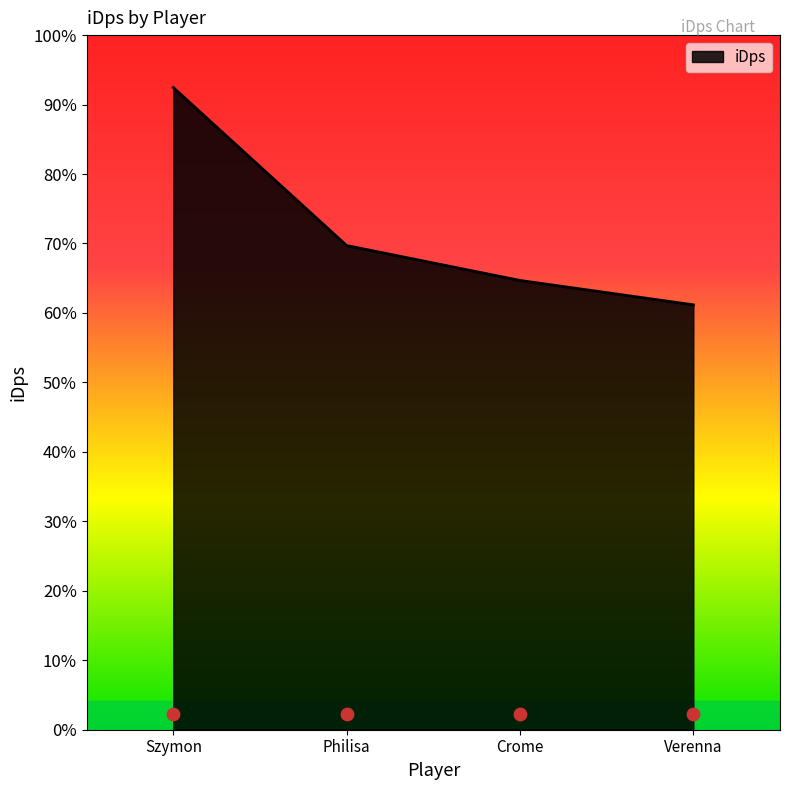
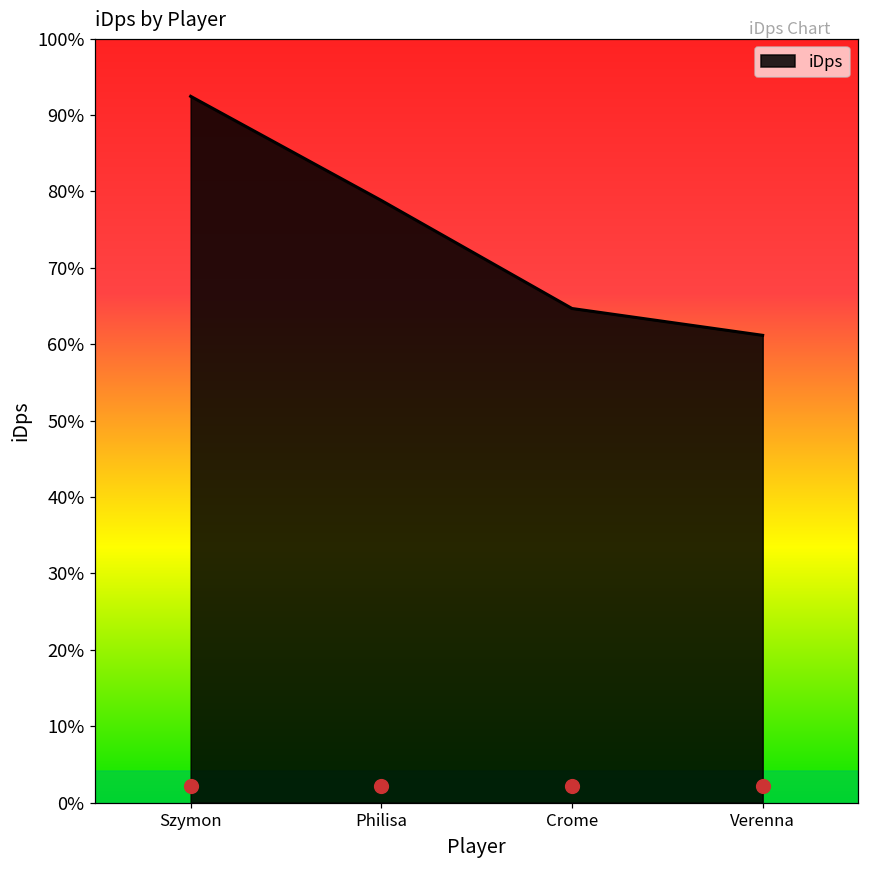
iDps, Philisa: 70% -> 79%
